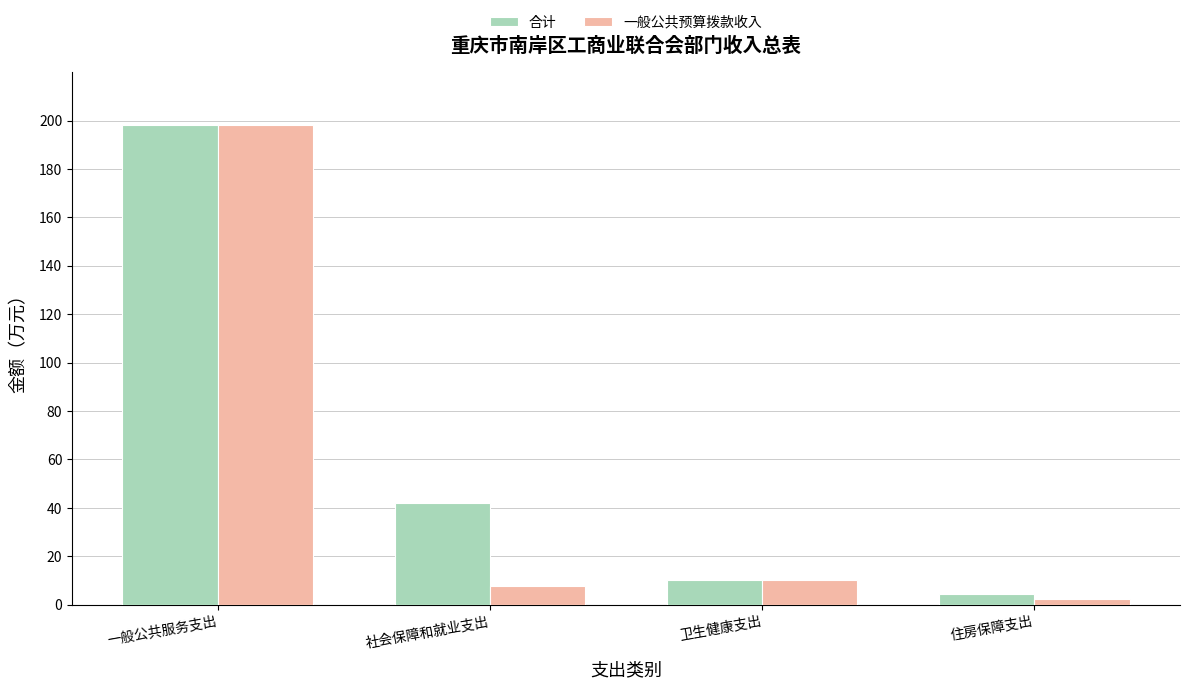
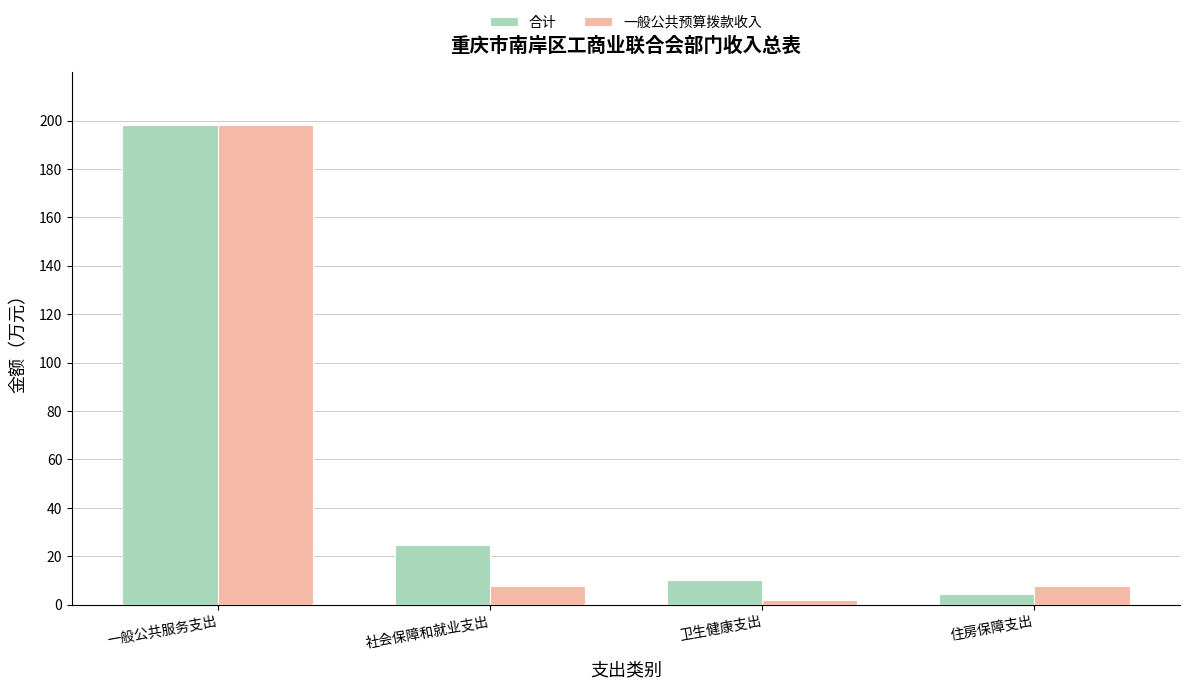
合计, 社会保障和就业支出: 42 -> 24
一般公共预算拨款收入, 卫生健康支出: 10 -> 2
一般公共预算拨款收入, 住房保障支出: 2 -> 8
